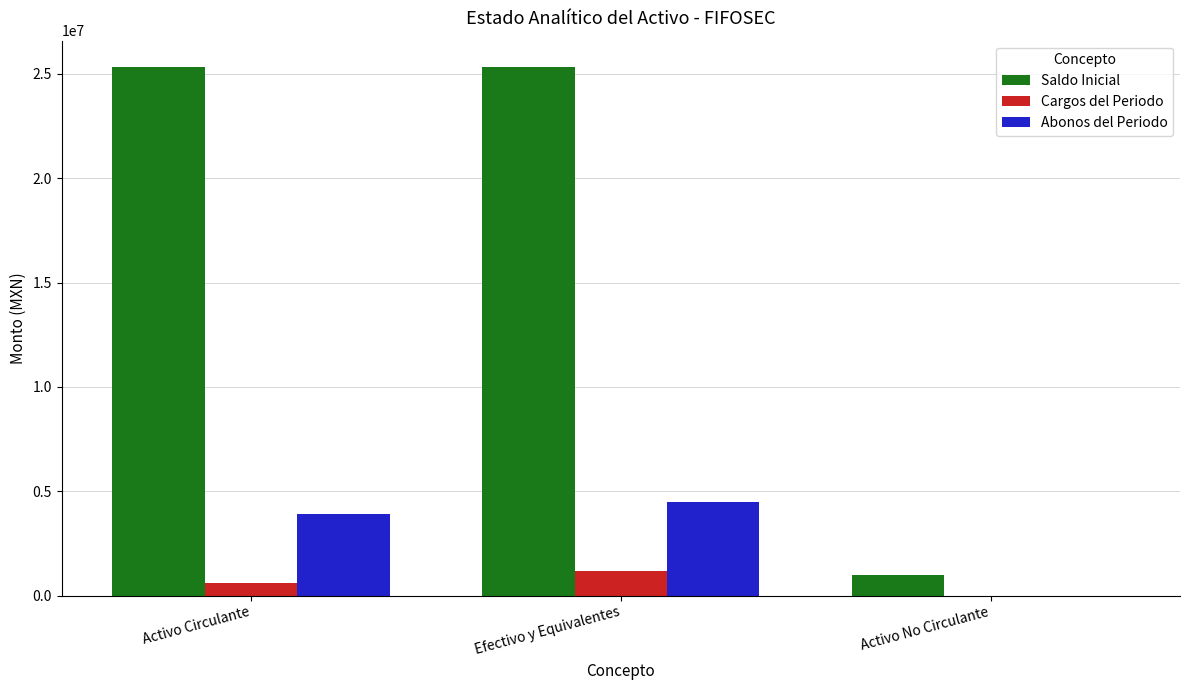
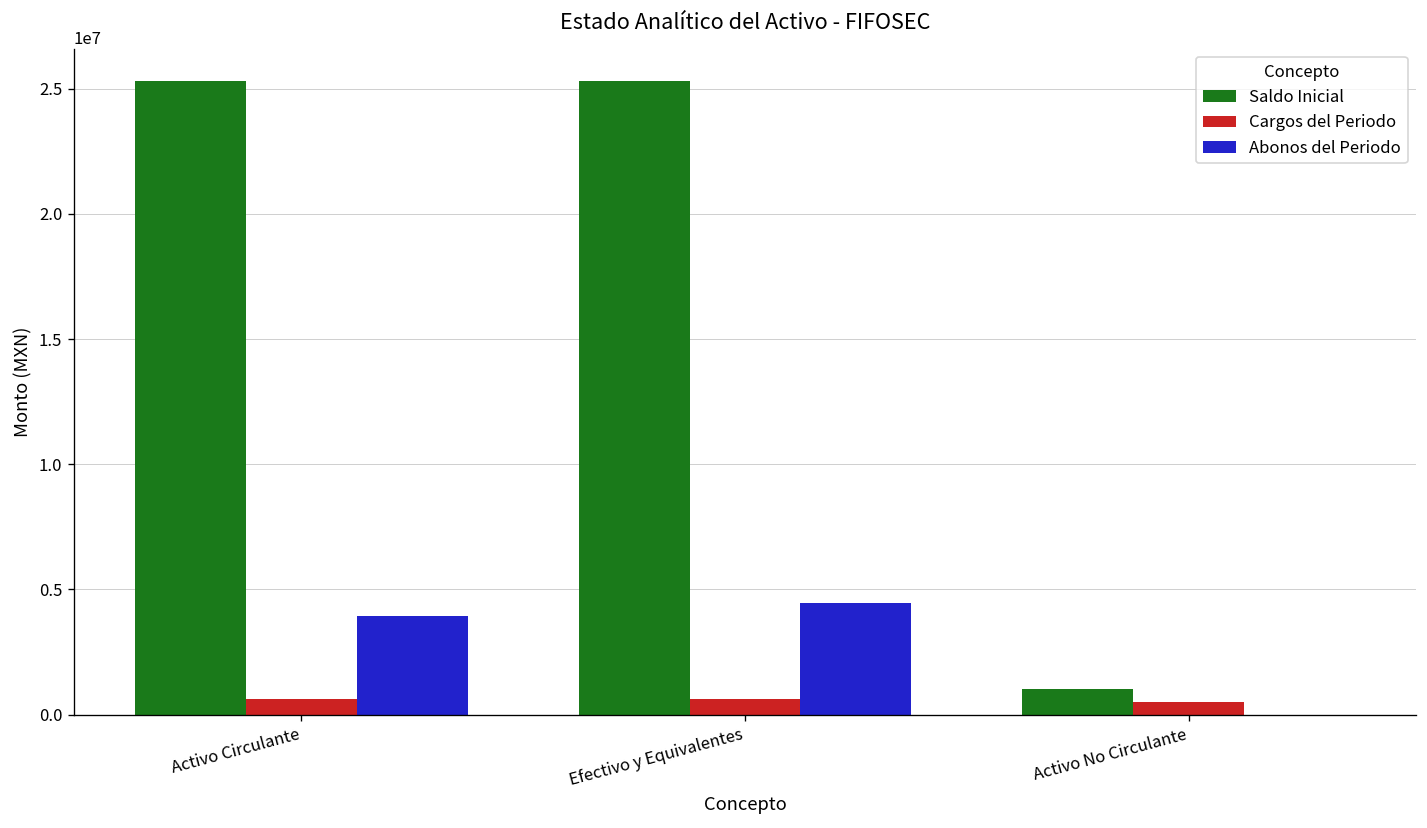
Cargos del Periodo, Efectivo y Equivalentes: 1200000 -> 600000
Cargos del Periodo, Activo No Circulante: 0 -> 500000
